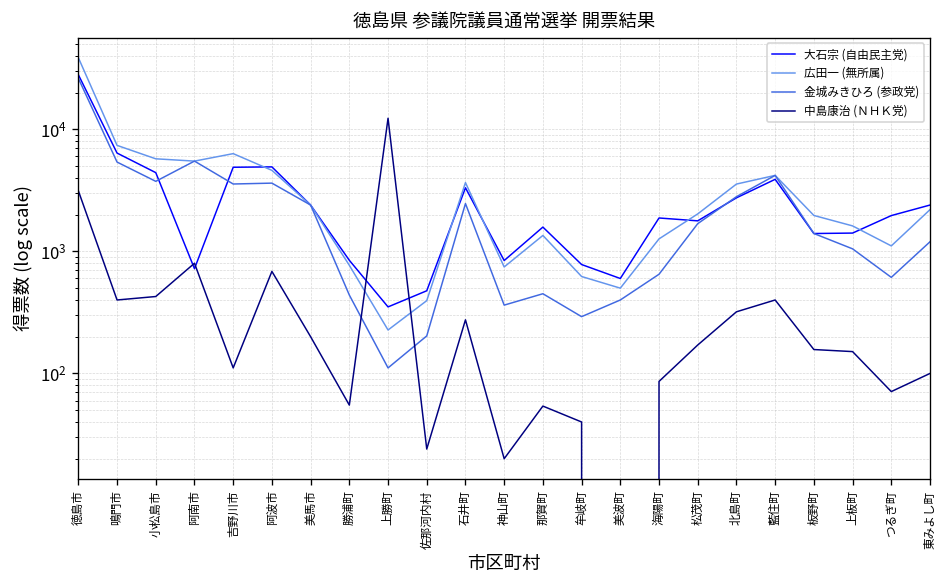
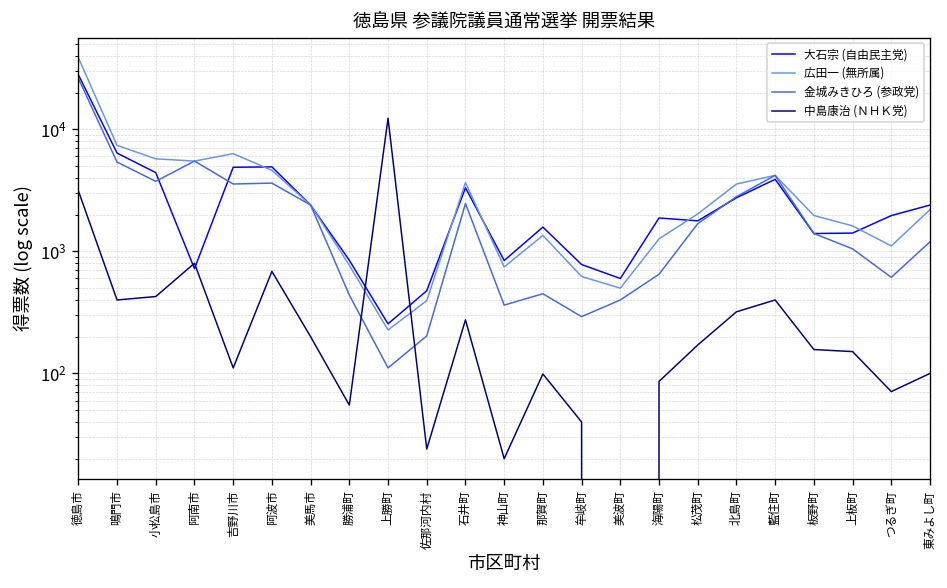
大石宗 (自由民主党), 上勝町: 350 -> 260
中島康治 (ＮＨＫ党), 那賀町: 50 -> 100
